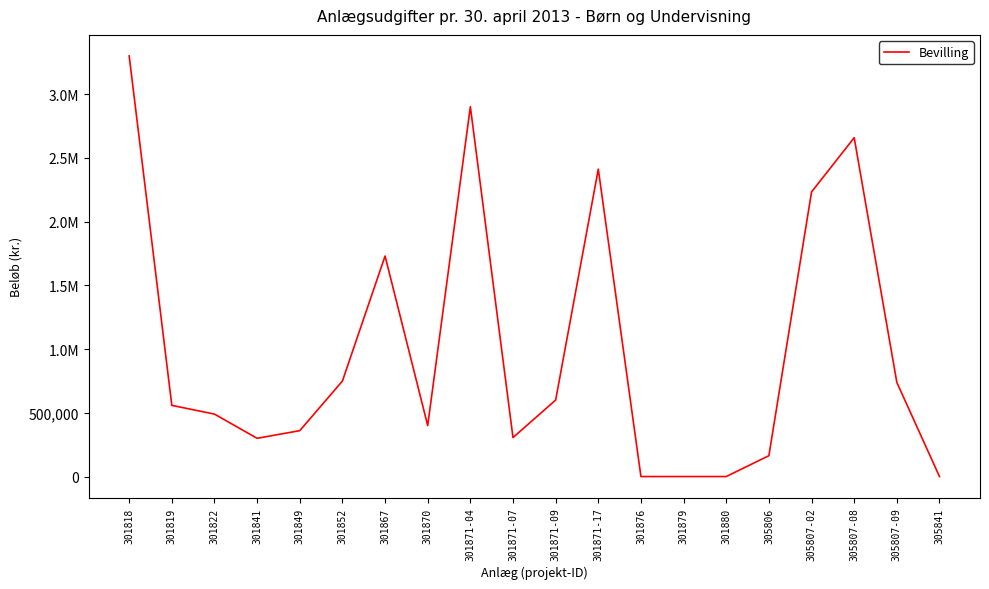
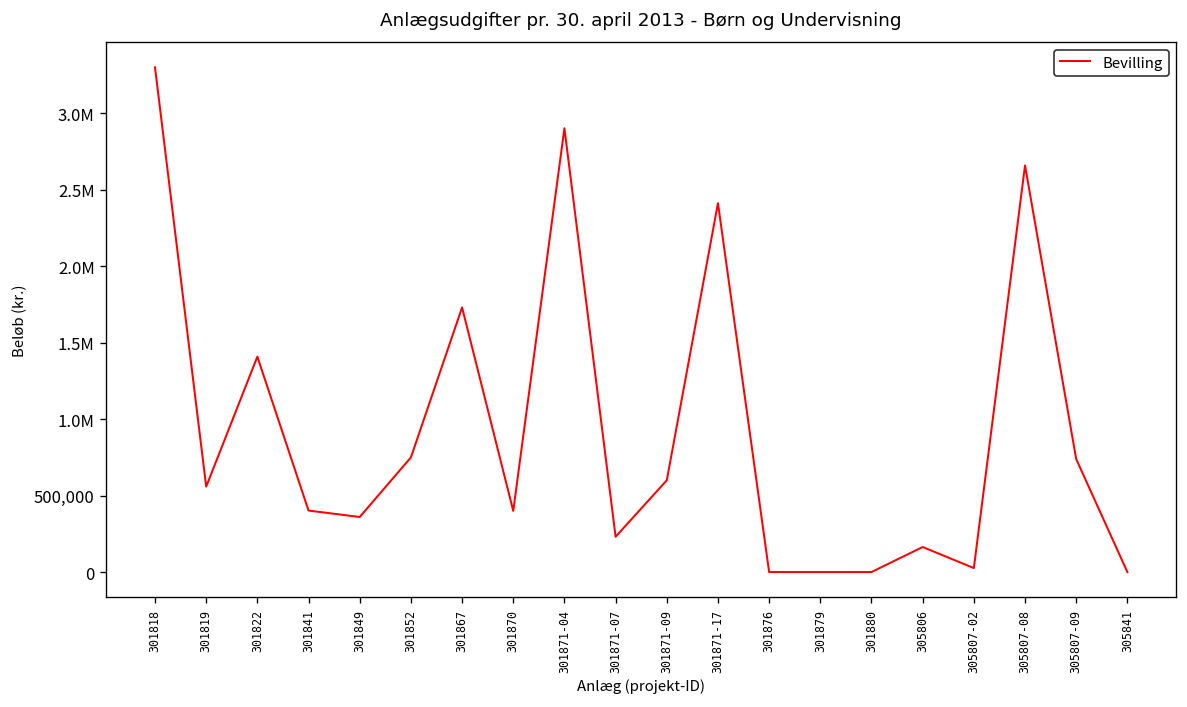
301822: 490,000 -> 1,410,000
301841: 300,000 -> 400,000
301871-07: 310,000 -> 230,000
305807-02: 2,230,000 -> 30,000
